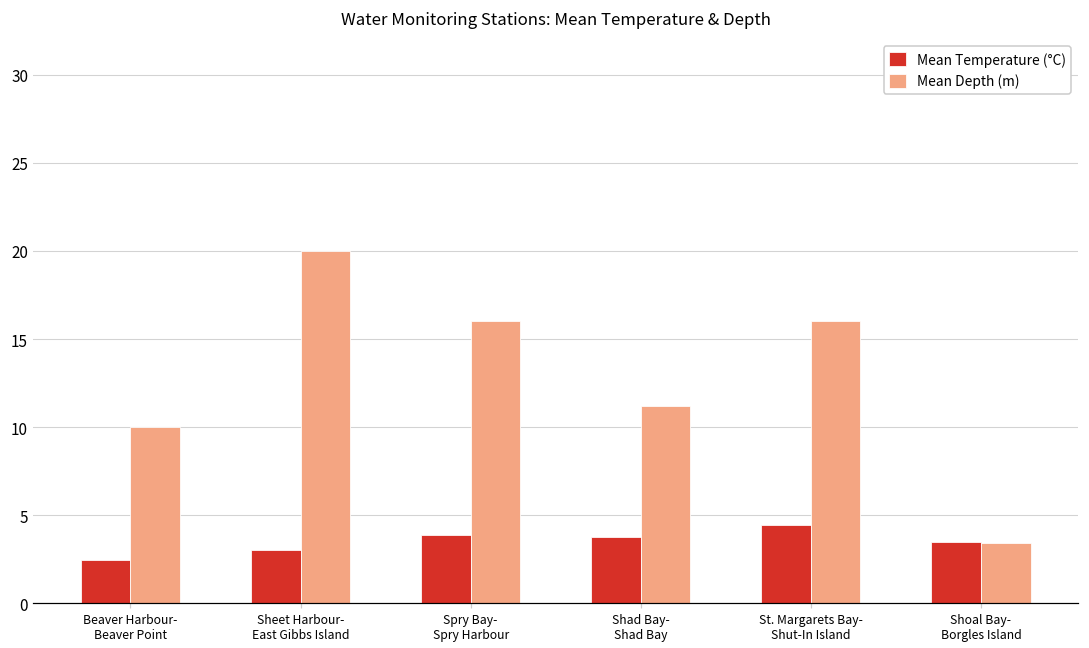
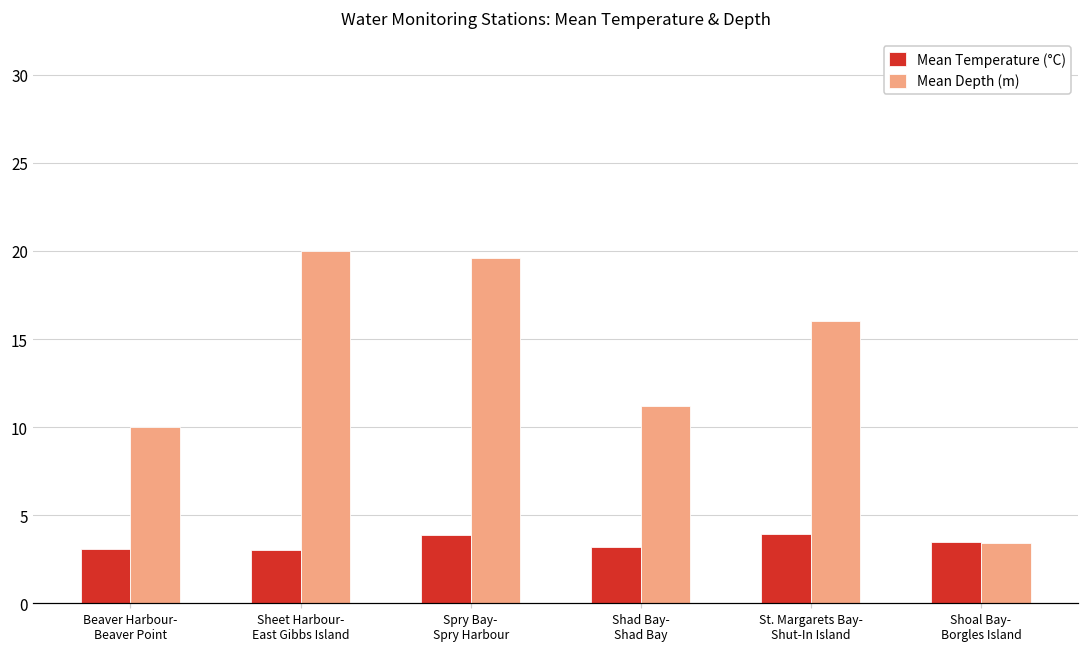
Mean Temperature (°C), Beaver Harbour- Beaver Point: 2.5 -> 3.1
Mean Depth (m), Spry Bay- Spry Harbour: 16.0 -> 19.6
Mean Temperature (°C), Shad Bay- Shad Bay: 3.7 -> 3.2
Mean Temperature (°C), St. Margarets Bay- Shut-In Island: 4.5 -> 3.9
